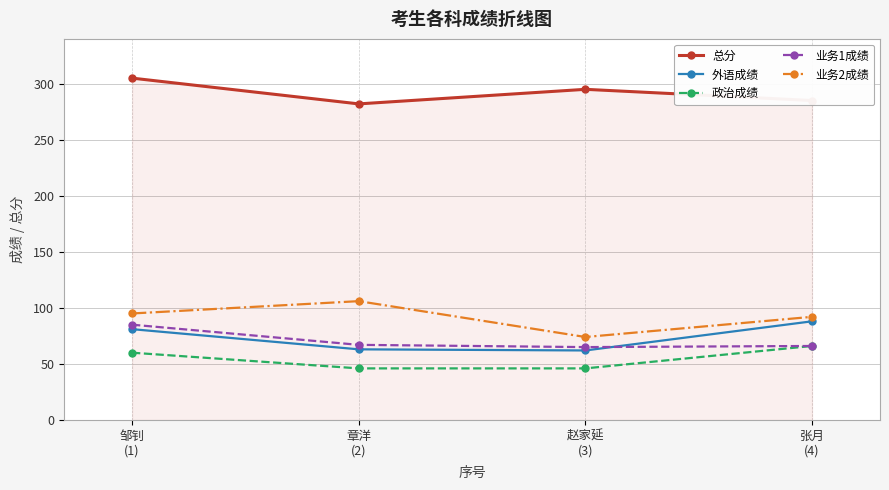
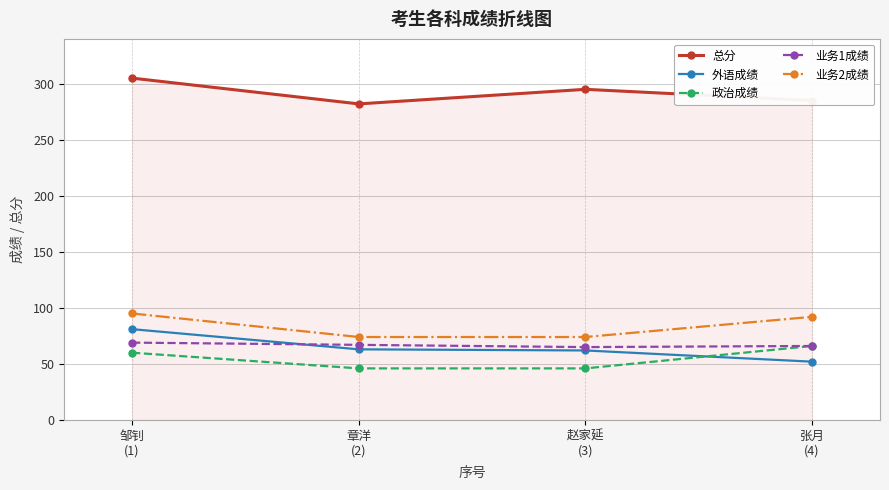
业务1成绩, 邹钊 (1): 85 -> 69
业务2成绩, 章洋 (2): 106 -> 74
外语成绩, 张月 (4): 88 -> 52
